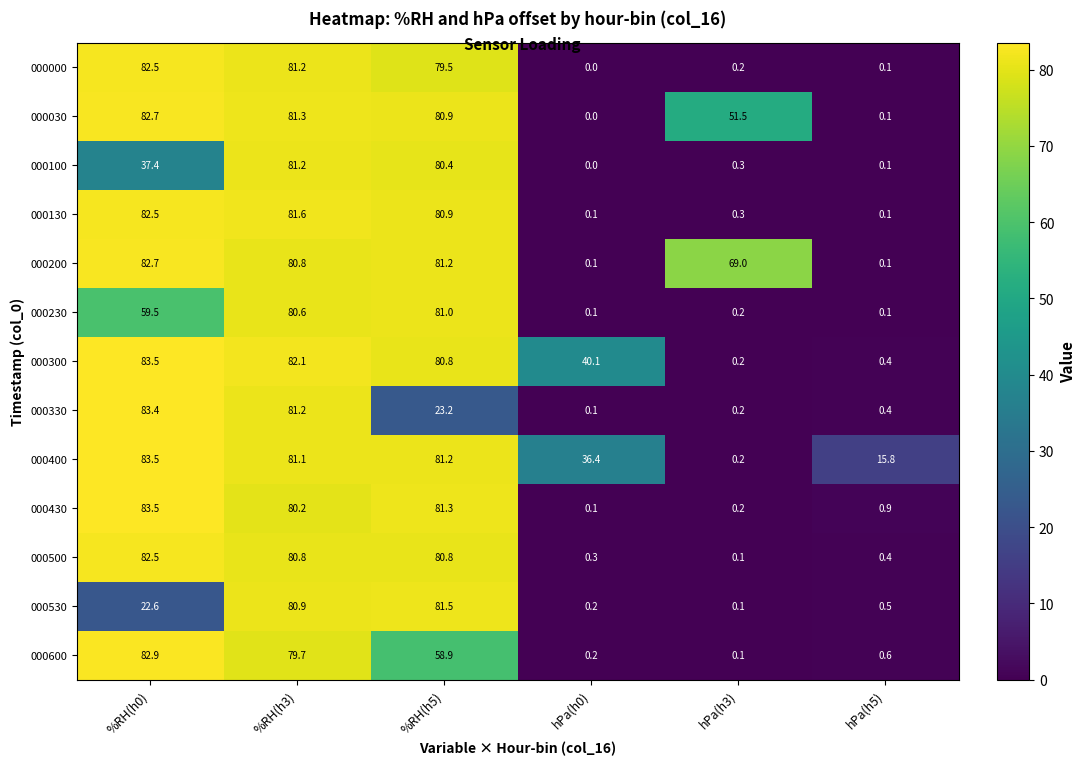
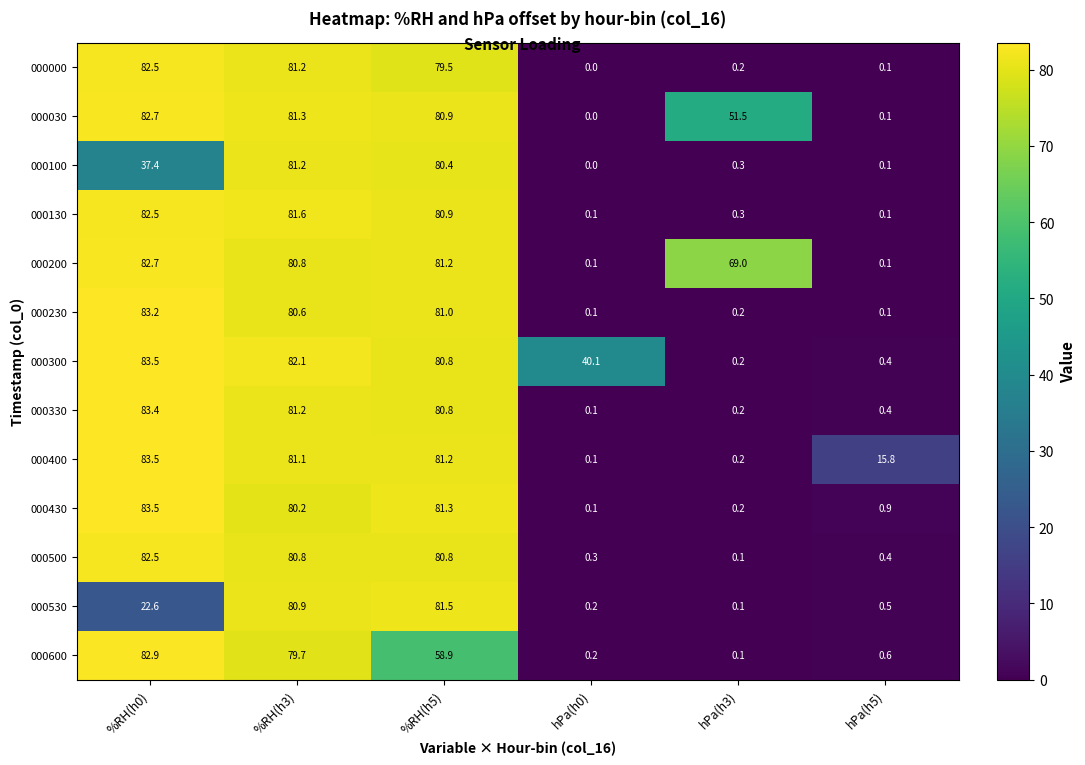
000230, %RH(h0): 59.5 -> 83.2
000330, %RH(h5): 23.2 -> 80.8
000400, hPa(h0): 36.4 -> 0.1
